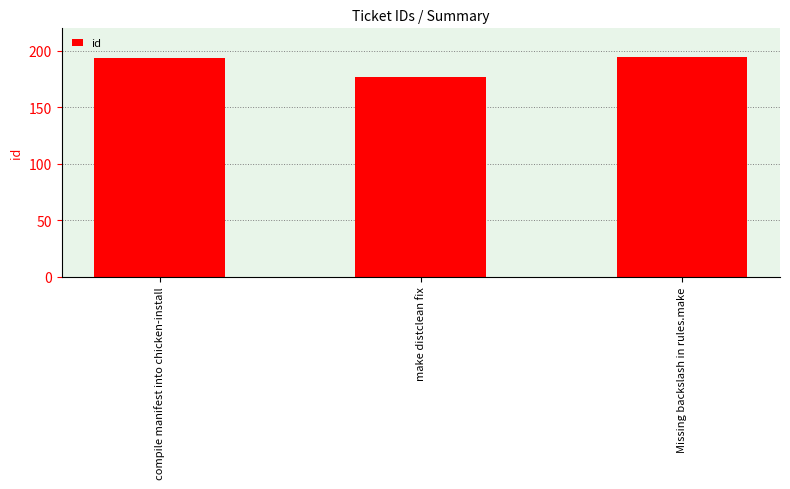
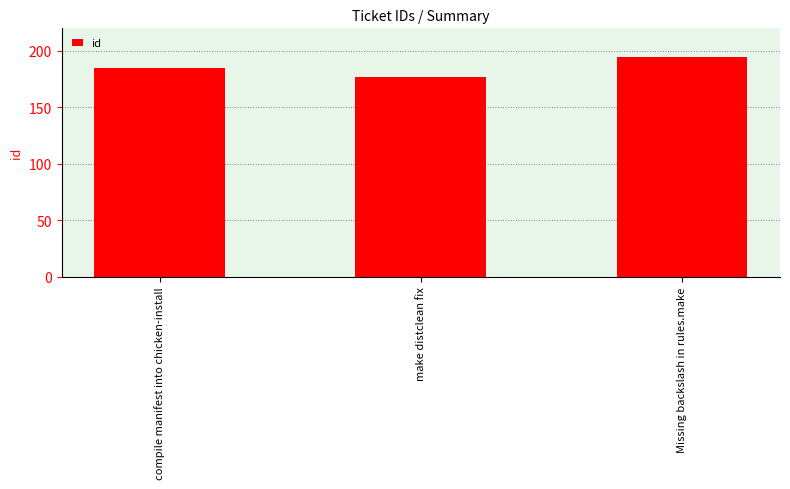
compile manifest into chicken-install: 194 -> 185
